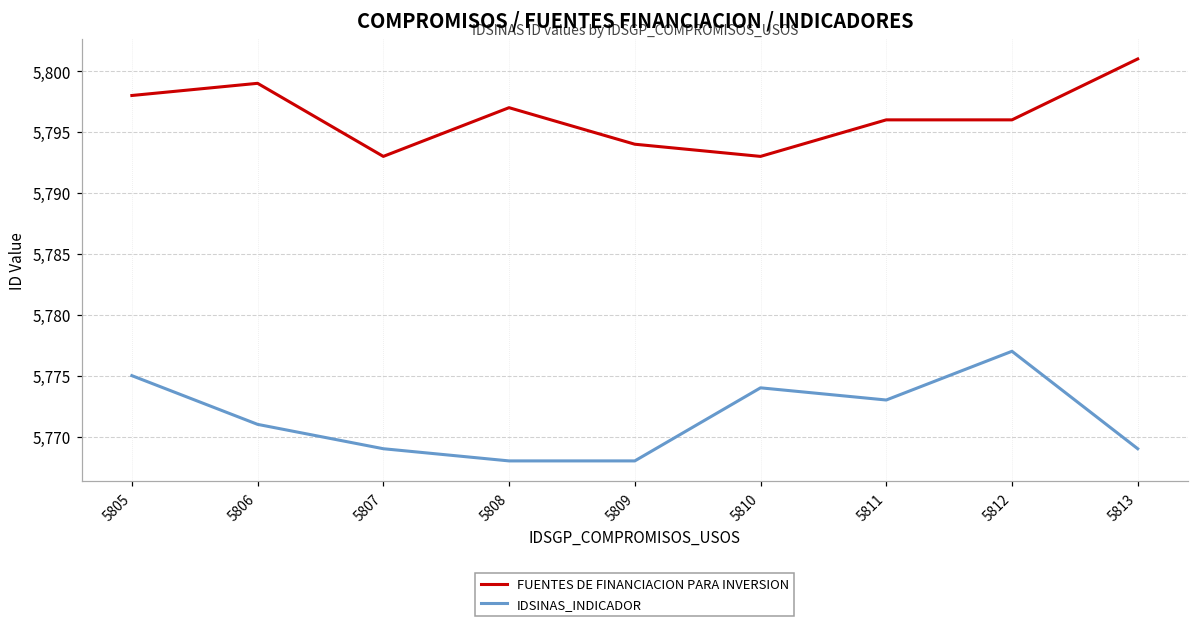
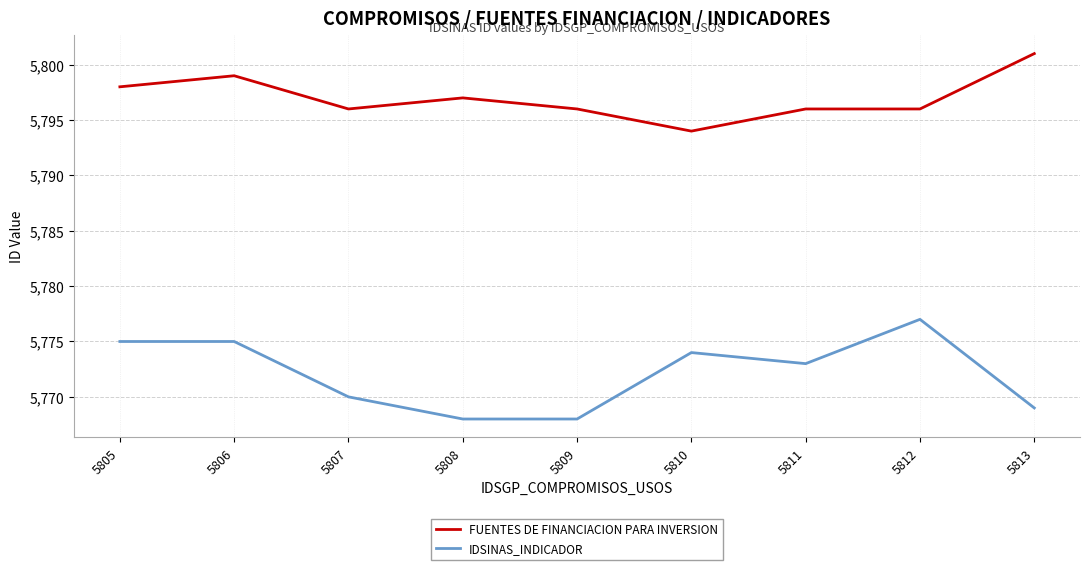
IDSINAS_INDICADOR, 5806: 5,771 -> 5,775
FUENTES DE FINANCIACION PARA INVERSION, 5807: 5,793 -> 5,796
IDSINAS_INDICADOR, 5807: 5,769 -> 5,770
FUENTES DE FINANCIACION PARA INVERSION, 5809: 5,794 -> 5,796
FUENTES DE FINANCIACION PARA INVERSION, 5810: 5,793 -> 5,794
